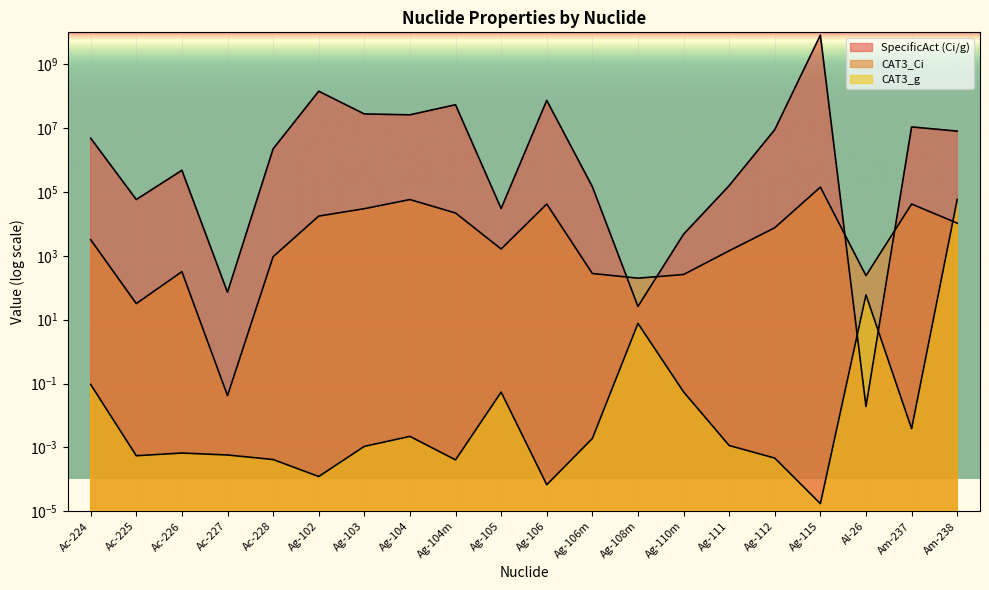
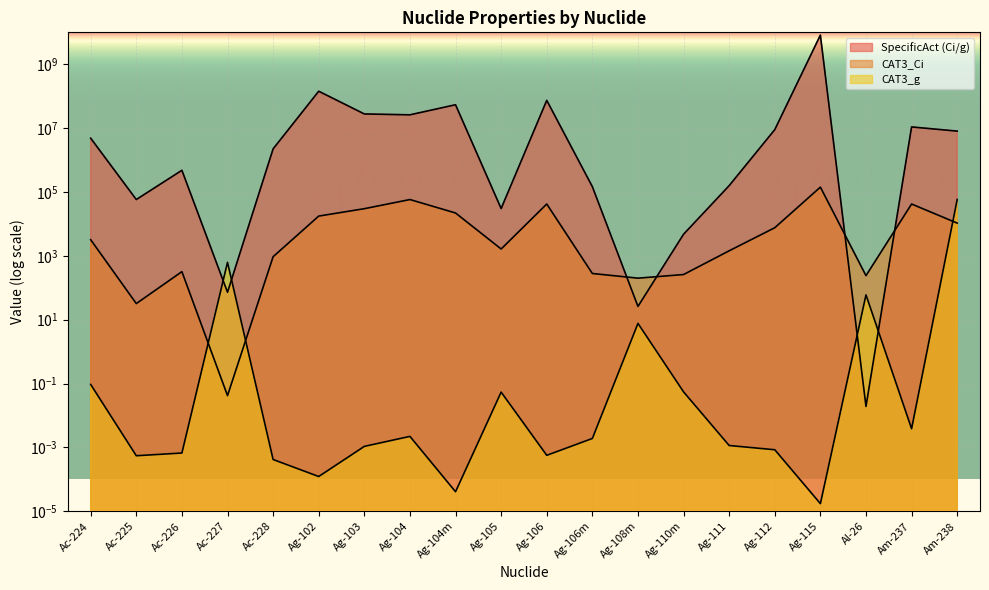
CAT3_g, Ac-227: 0.0006 -> 600
CAT3_g, Ag-104m: 0.0004 -> 0.00004
CAT3_g, Ag-106: 0.00007 -> 0.0006
CAT3_g, Ag-112: 0.0005 -> 0.0008
